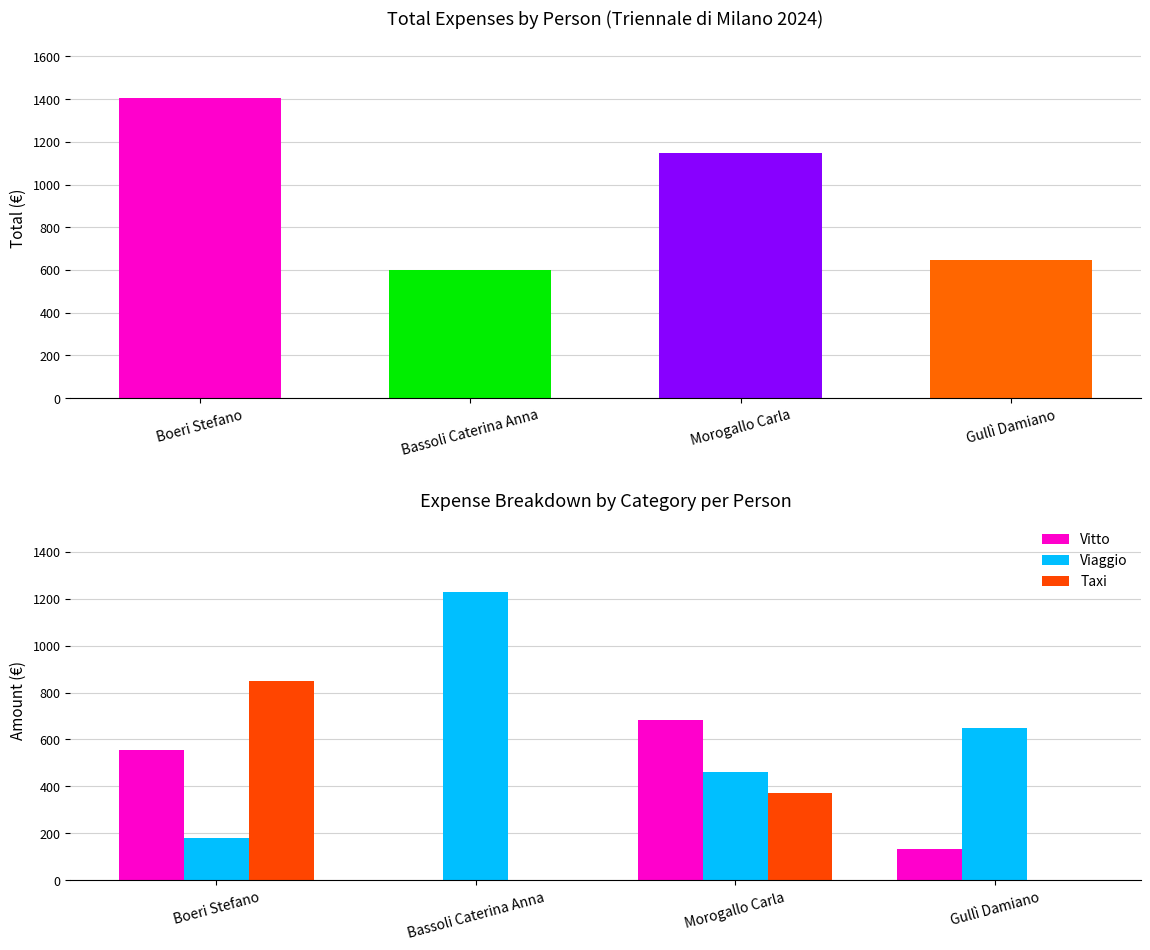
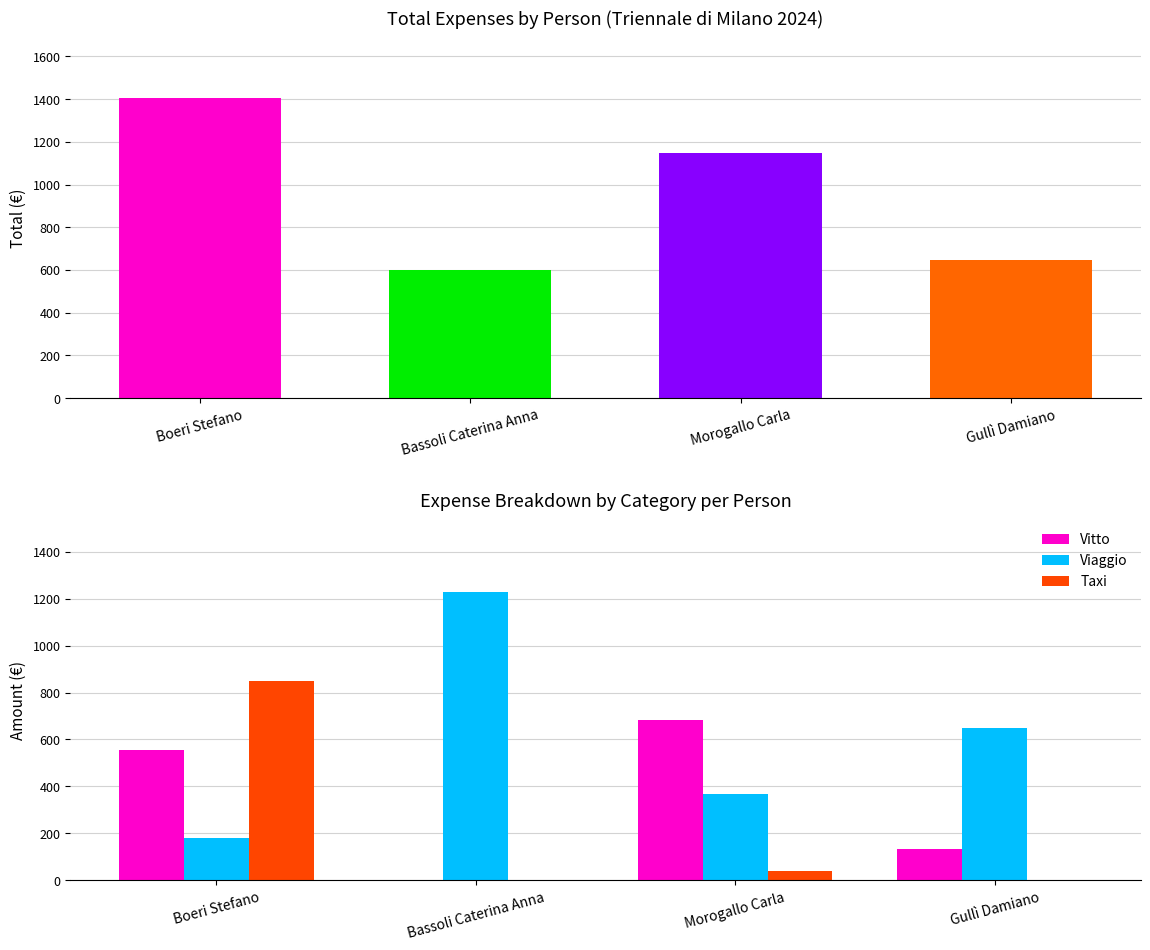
Expense Breakdown by Category per Person, Viaggio, Morogallo Carla: 460 -> 370
Expense Breakdown by Category per Person, Taxi, Morogallo Carla: 370 -> 40
